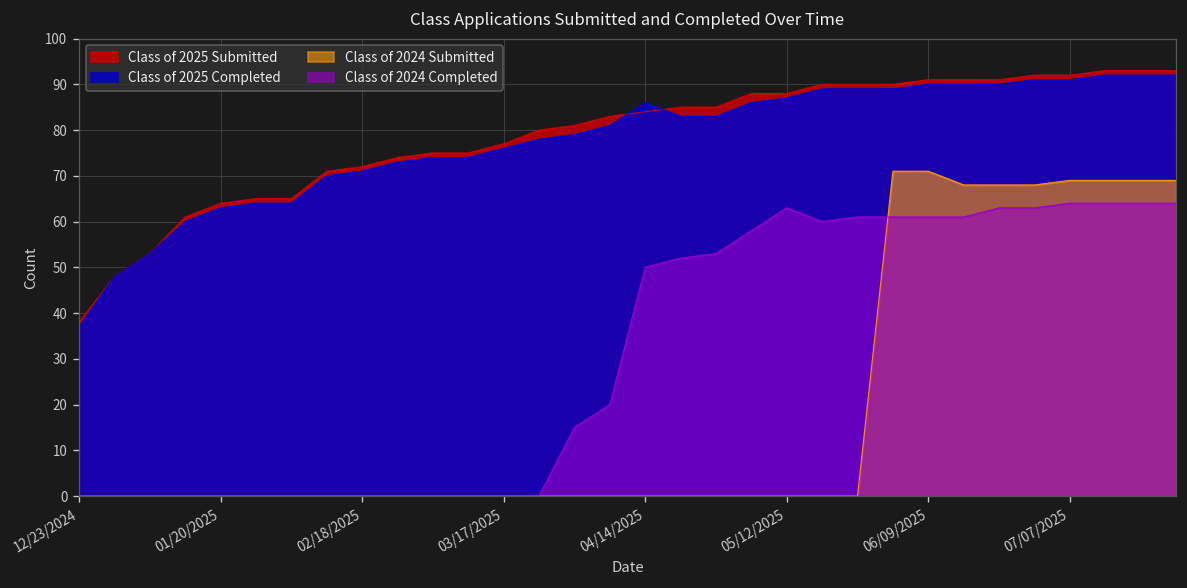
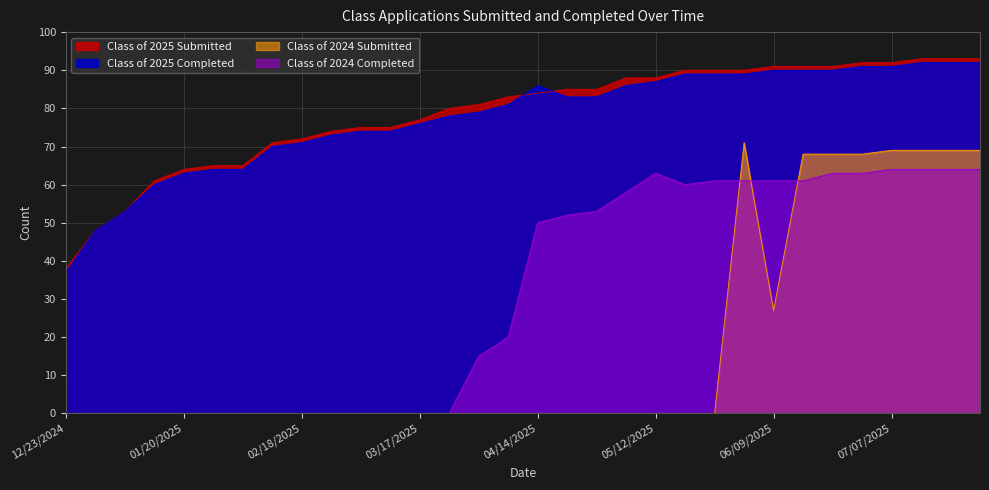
Class of 2024 Submitted, 06/09/2025: 71 -> 27
